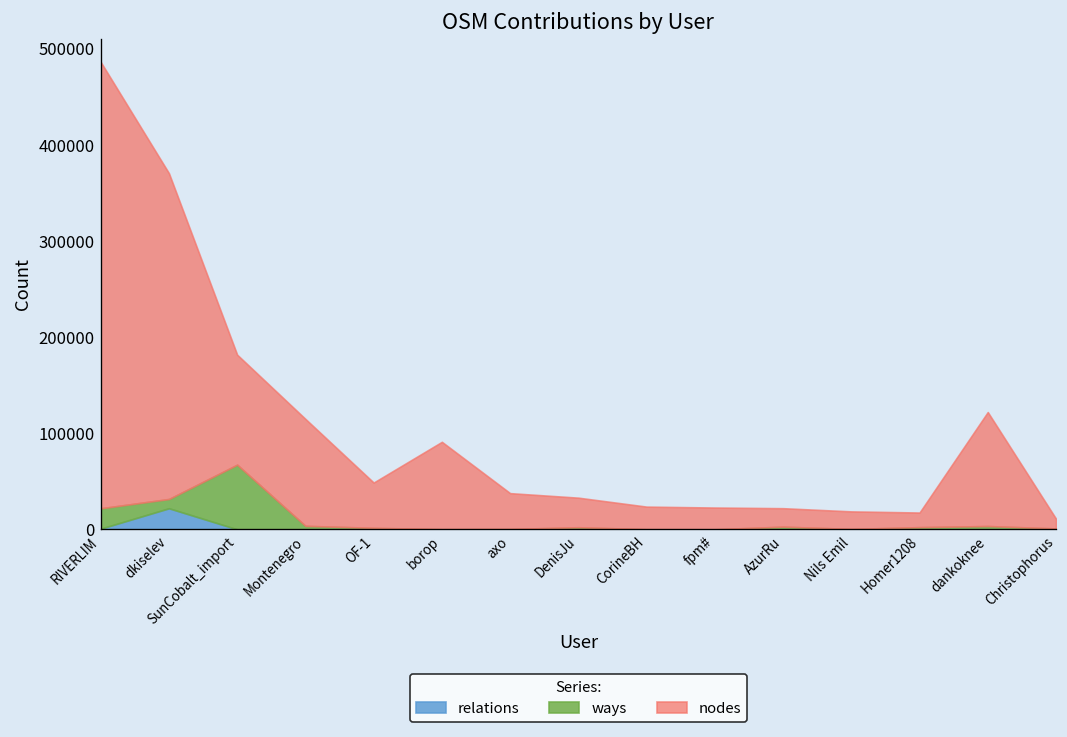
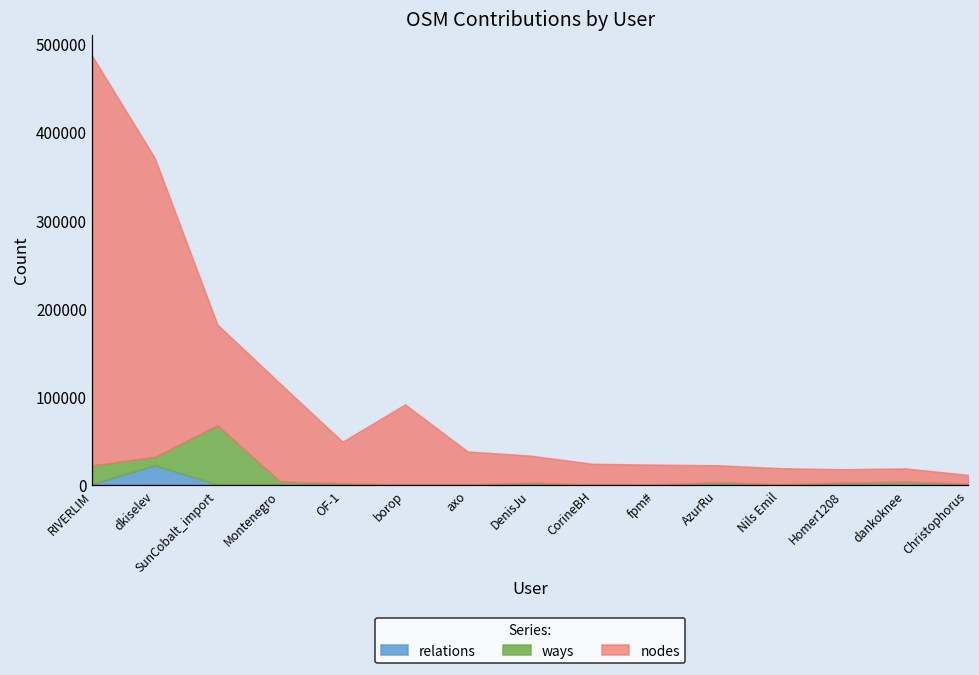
nodes, dankoknee: 120000 -> 10000
